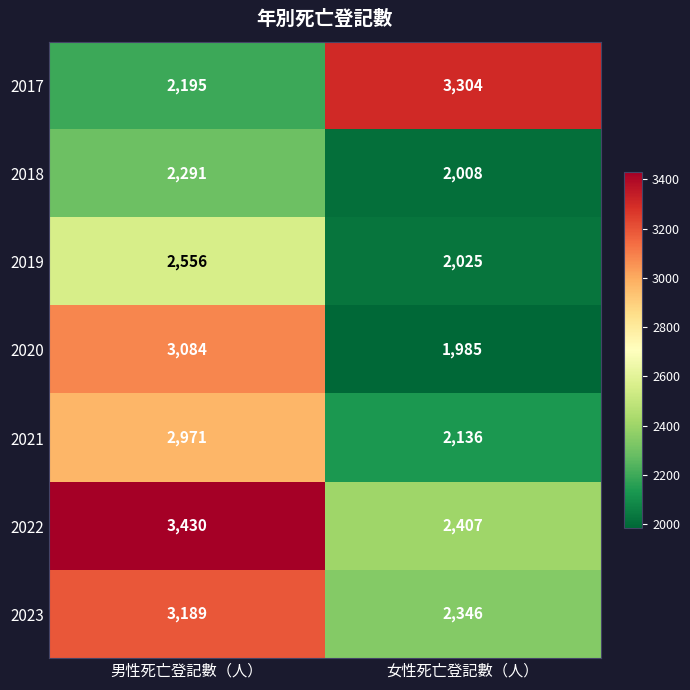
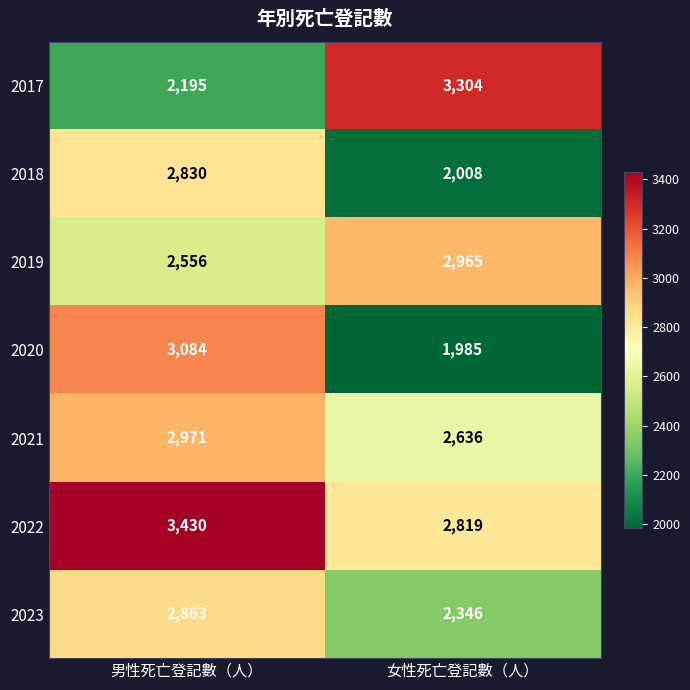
2018, 男性死亡登記數（人）: 2,291 -> 2,830
2019, 女性死亡登記數（人）: 2,025 -> 2,965
2021, 女性死亡登記數（人）: 2,136 -> 2,636
2022, 女性死亡登記數（人）: 2,407 -> 2,819
2023, 男性死亡登記數（人）: 3,189 -> 2,863
